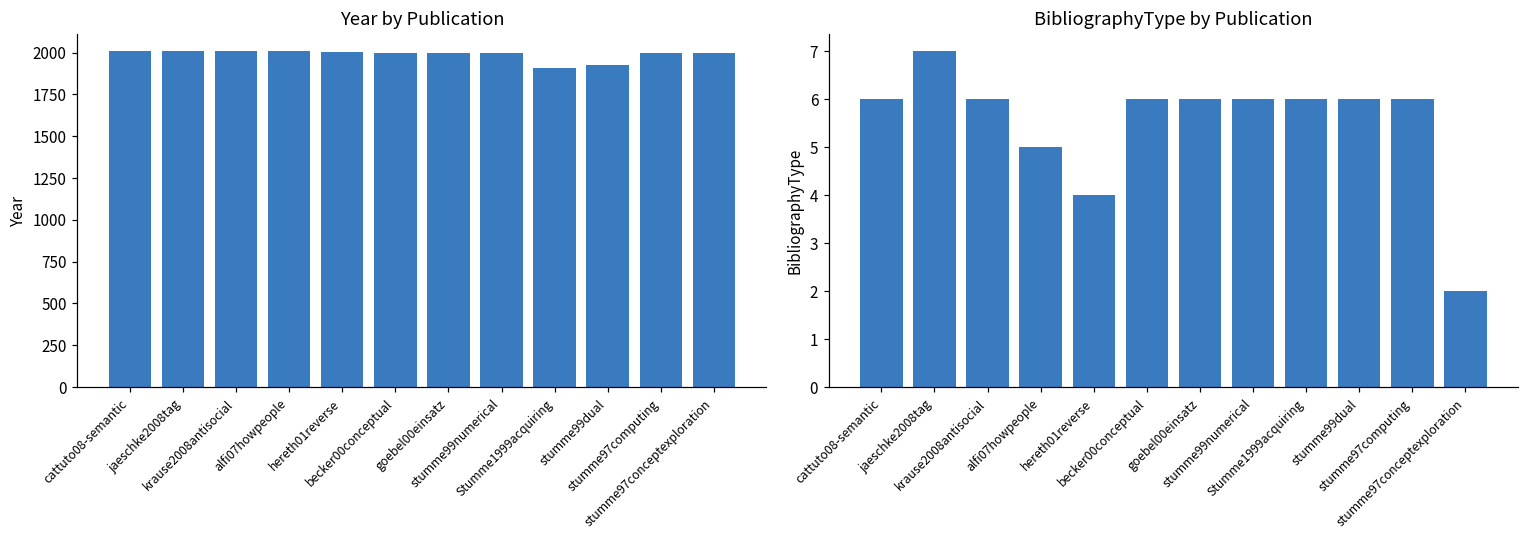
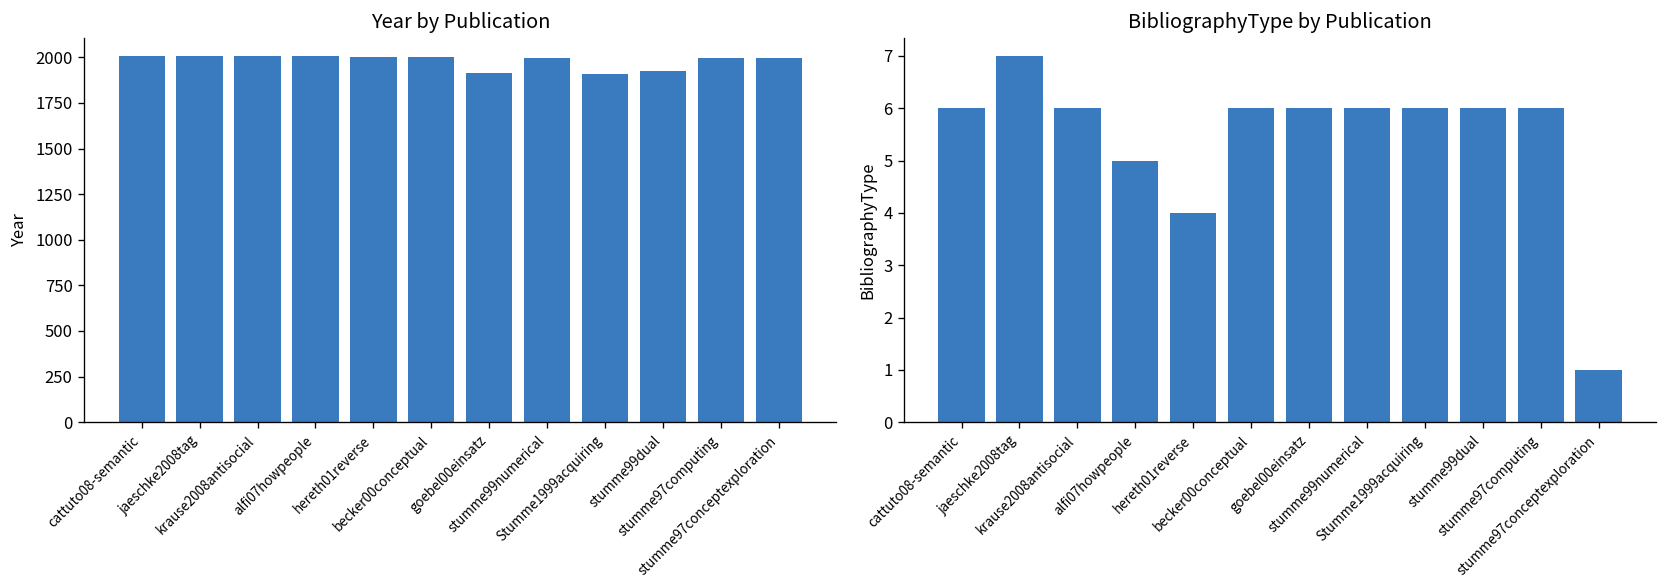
Year by Publication, goebel00einsatz: 2000 -> 1920
BibliographyType by Publication, stumme97conceptexploration: 2 -> 1
